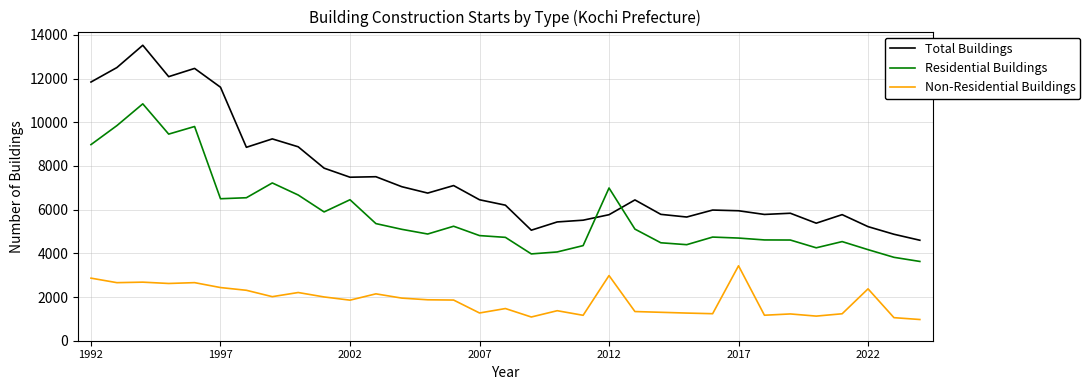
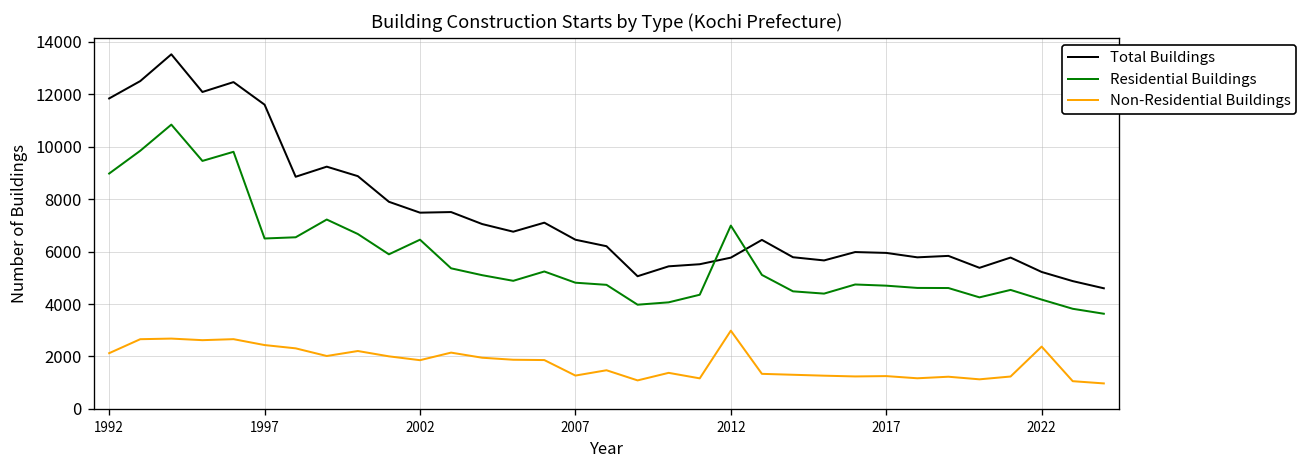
Non-Residential Buildings, 1992: 2900 -> 2100
Non-Residential Buildings, 2017: 3400 -> 1300
